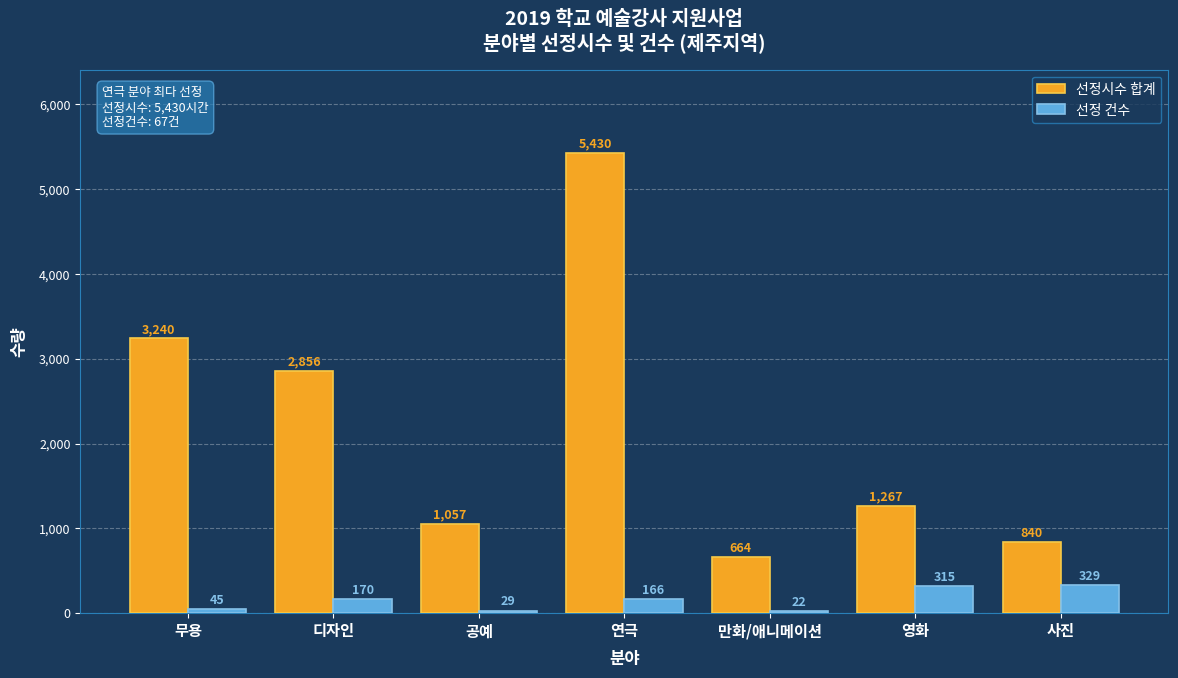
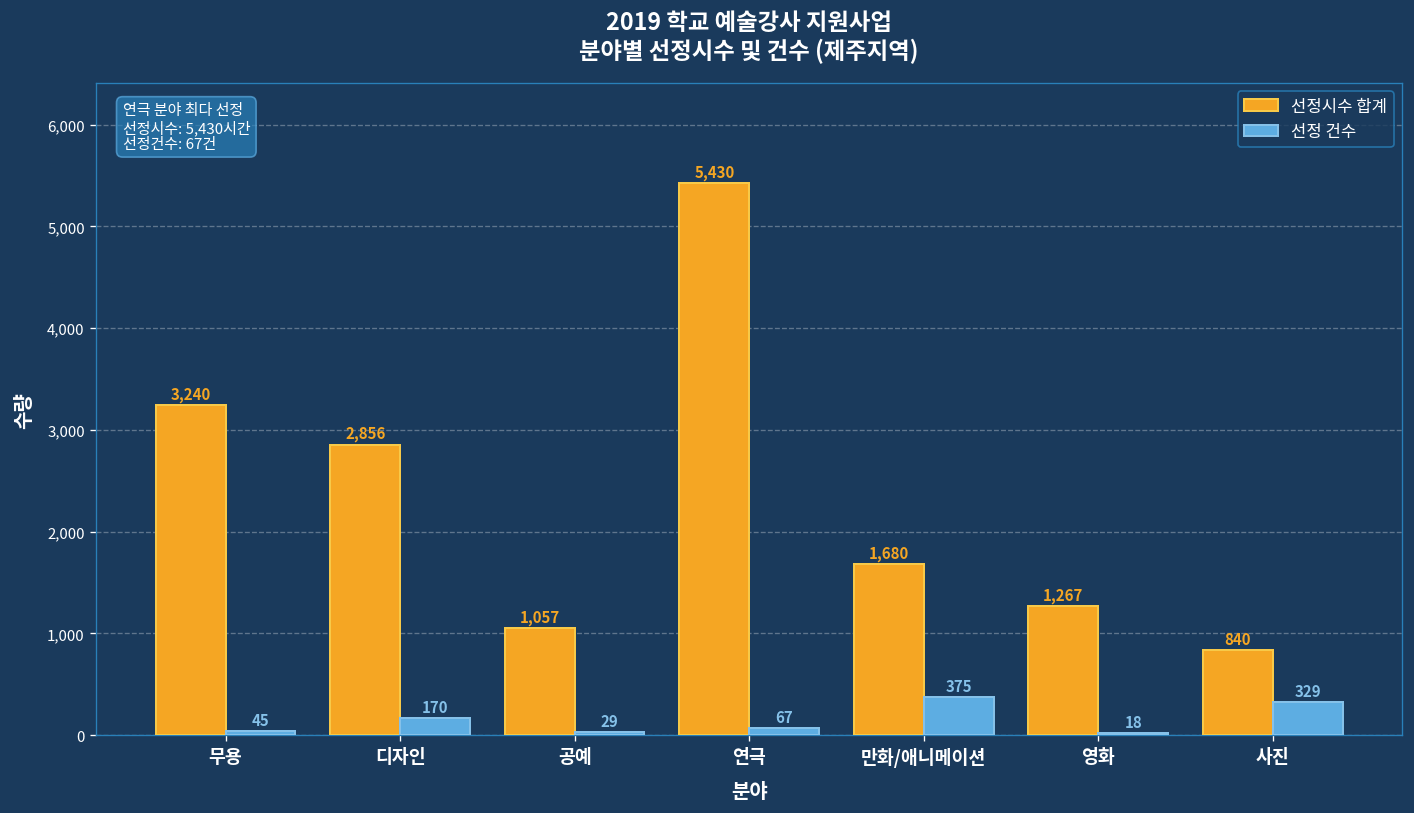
선정 건수, 연극: 166 -> 67
선정시수 합계, 만화/애니메이션: 664 -> 1,680
선정 건수, 만화/애니메이션: 22 -> 375
선정 건수, 영화: 315 -> 18
